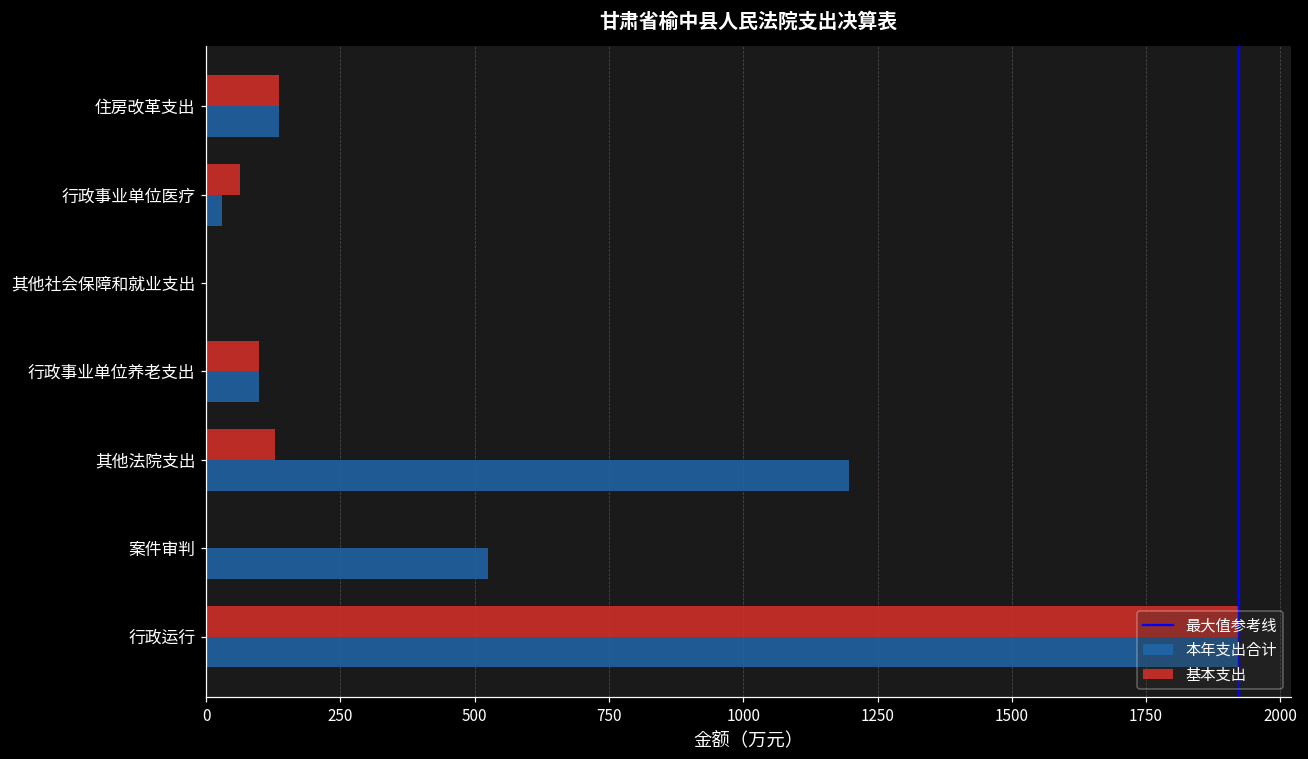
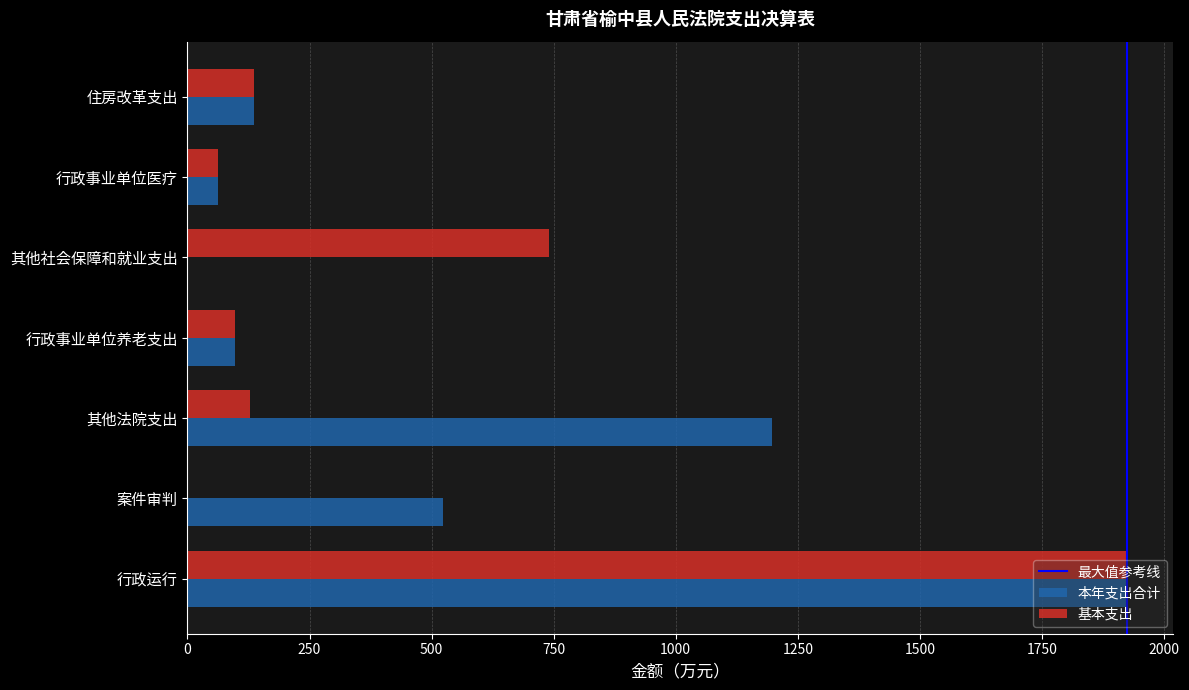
本年支出合计, 行政事业单位医疗: 30 -> 60
基本支出, 其他社会保障和就业支出: 0 -> 740
